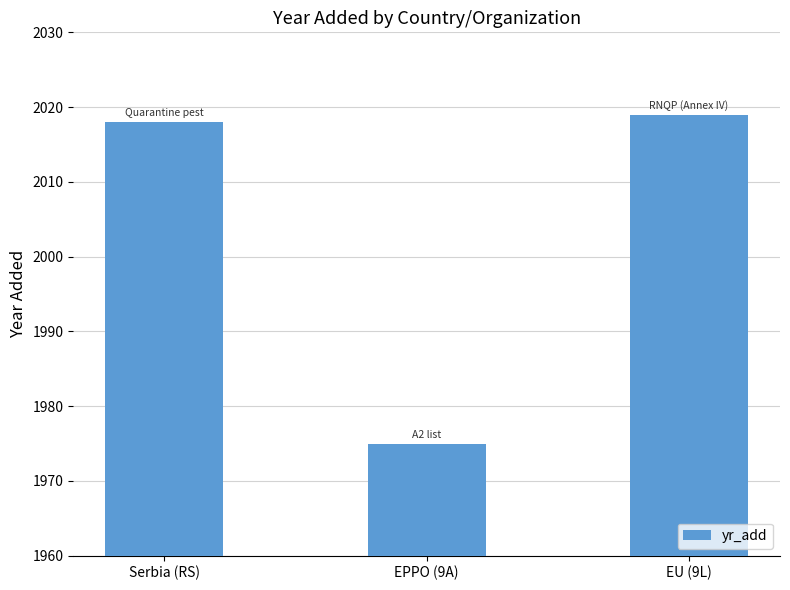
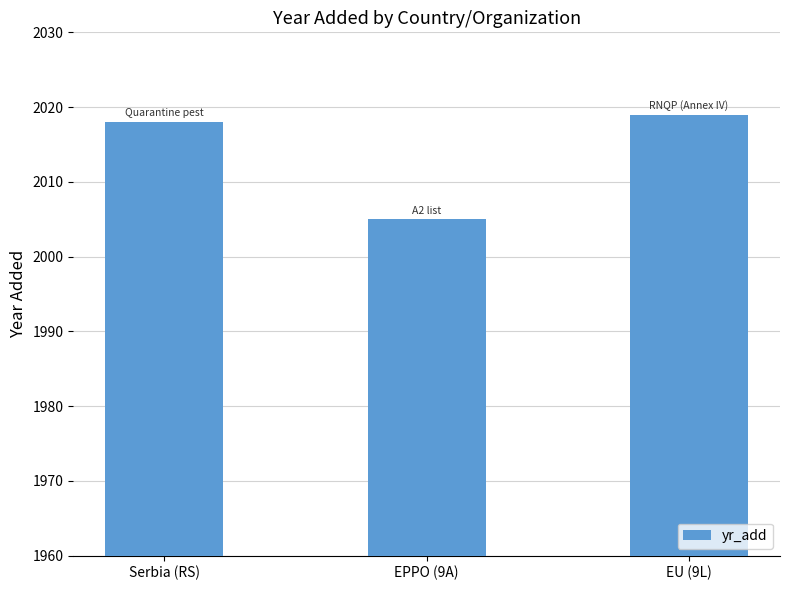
EPPO (9A): 1975 -> 2005
